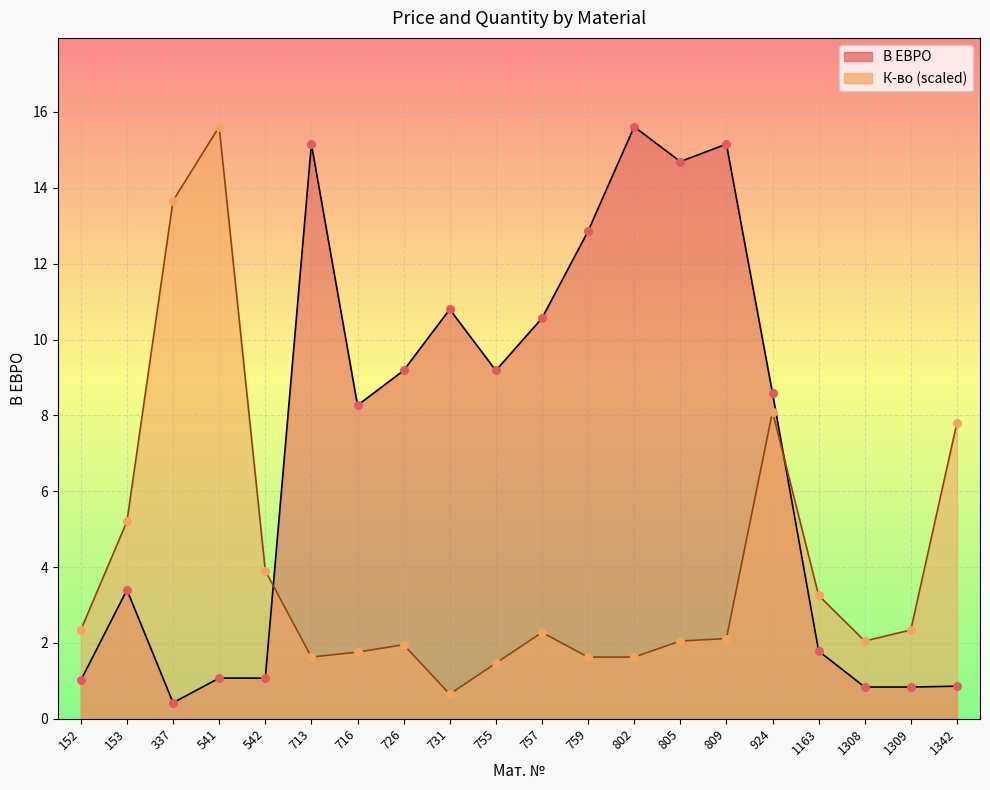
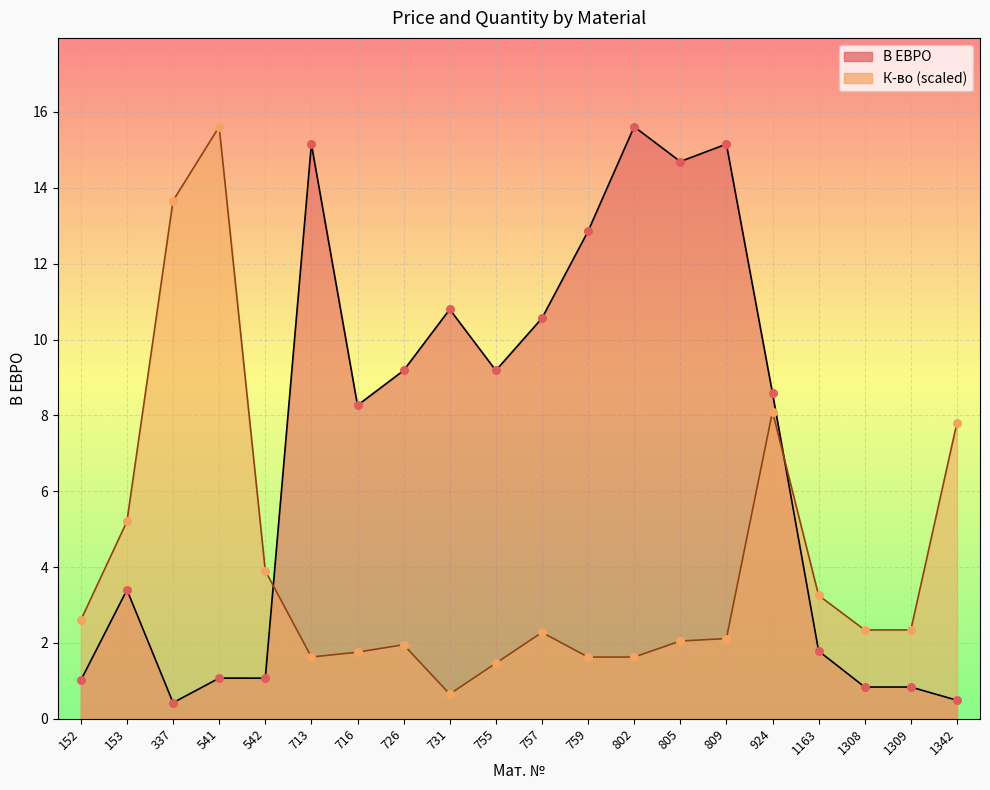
К-во (scaled), 152: 2.3 -> 2.6
К-во (scaled), 1308: 2.0 -> 2.3
В ЕВРО, 1342: 0.9 -> 0.5
